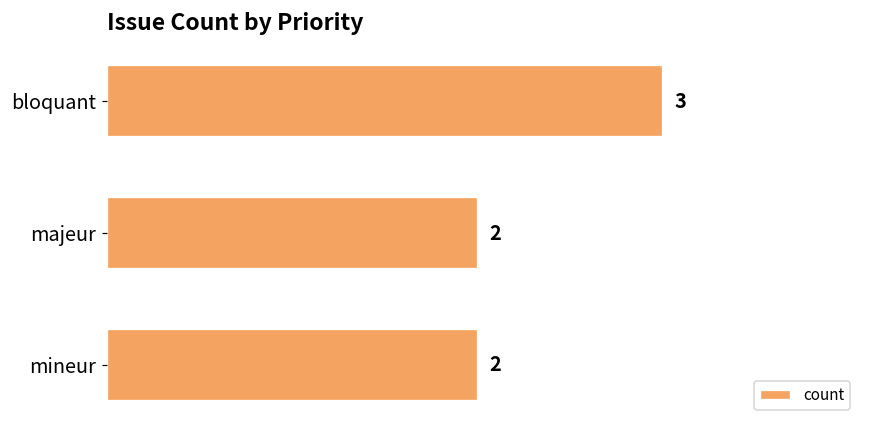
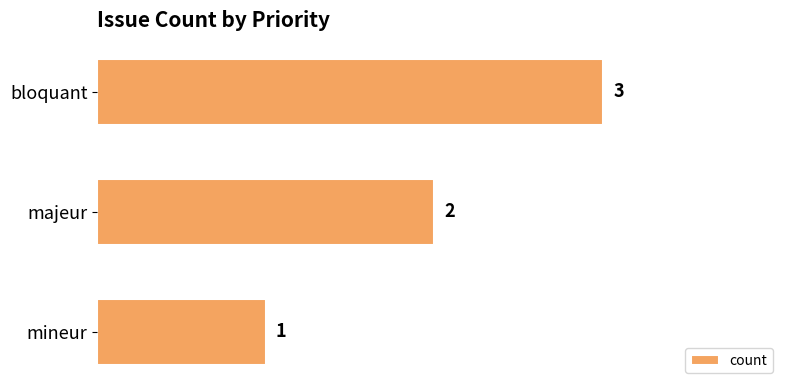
mineur: 2 -> 1
